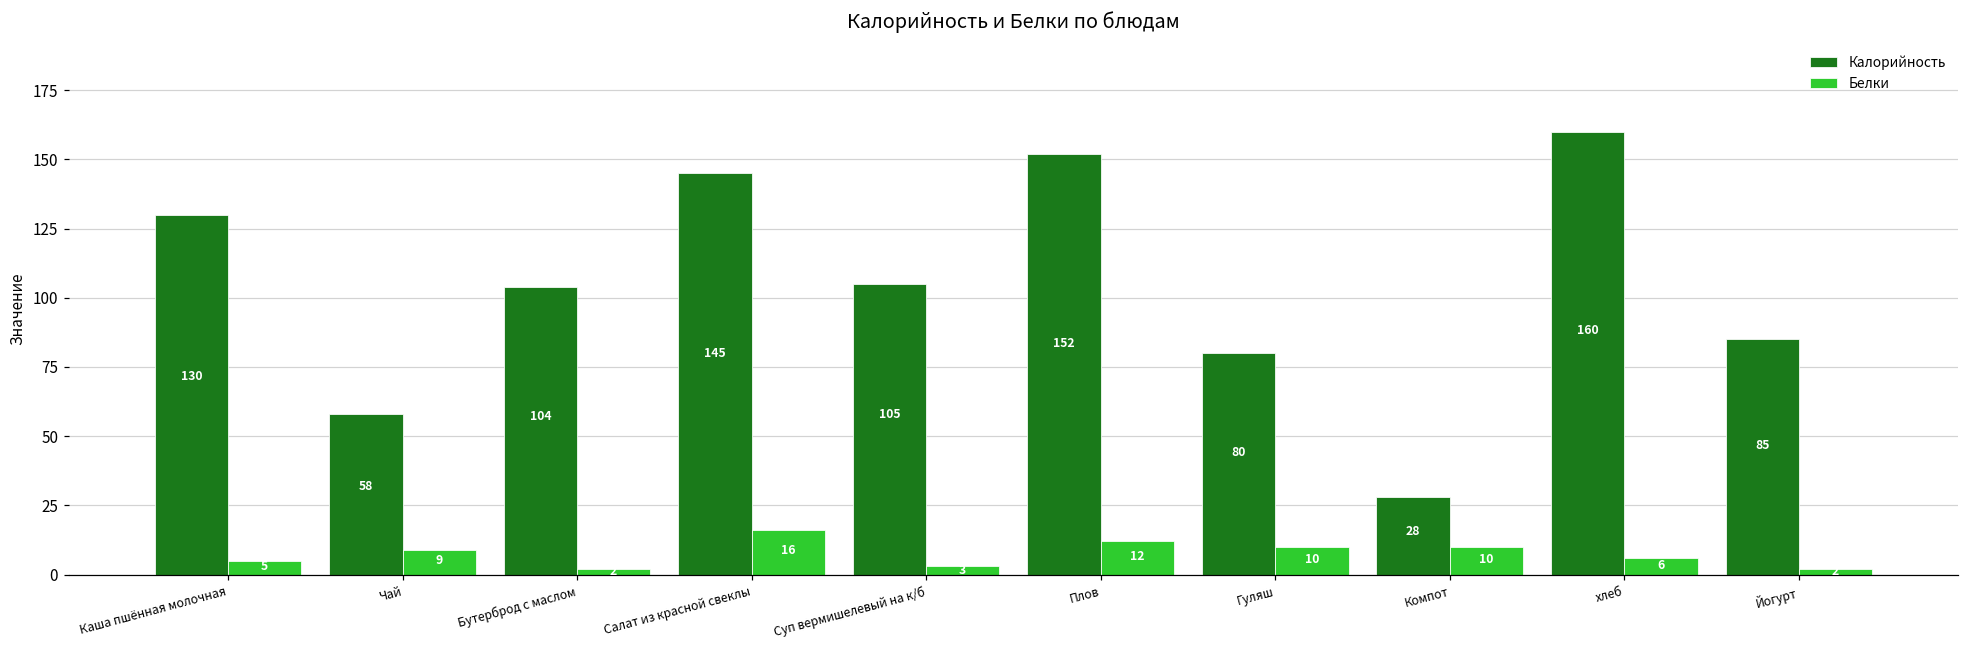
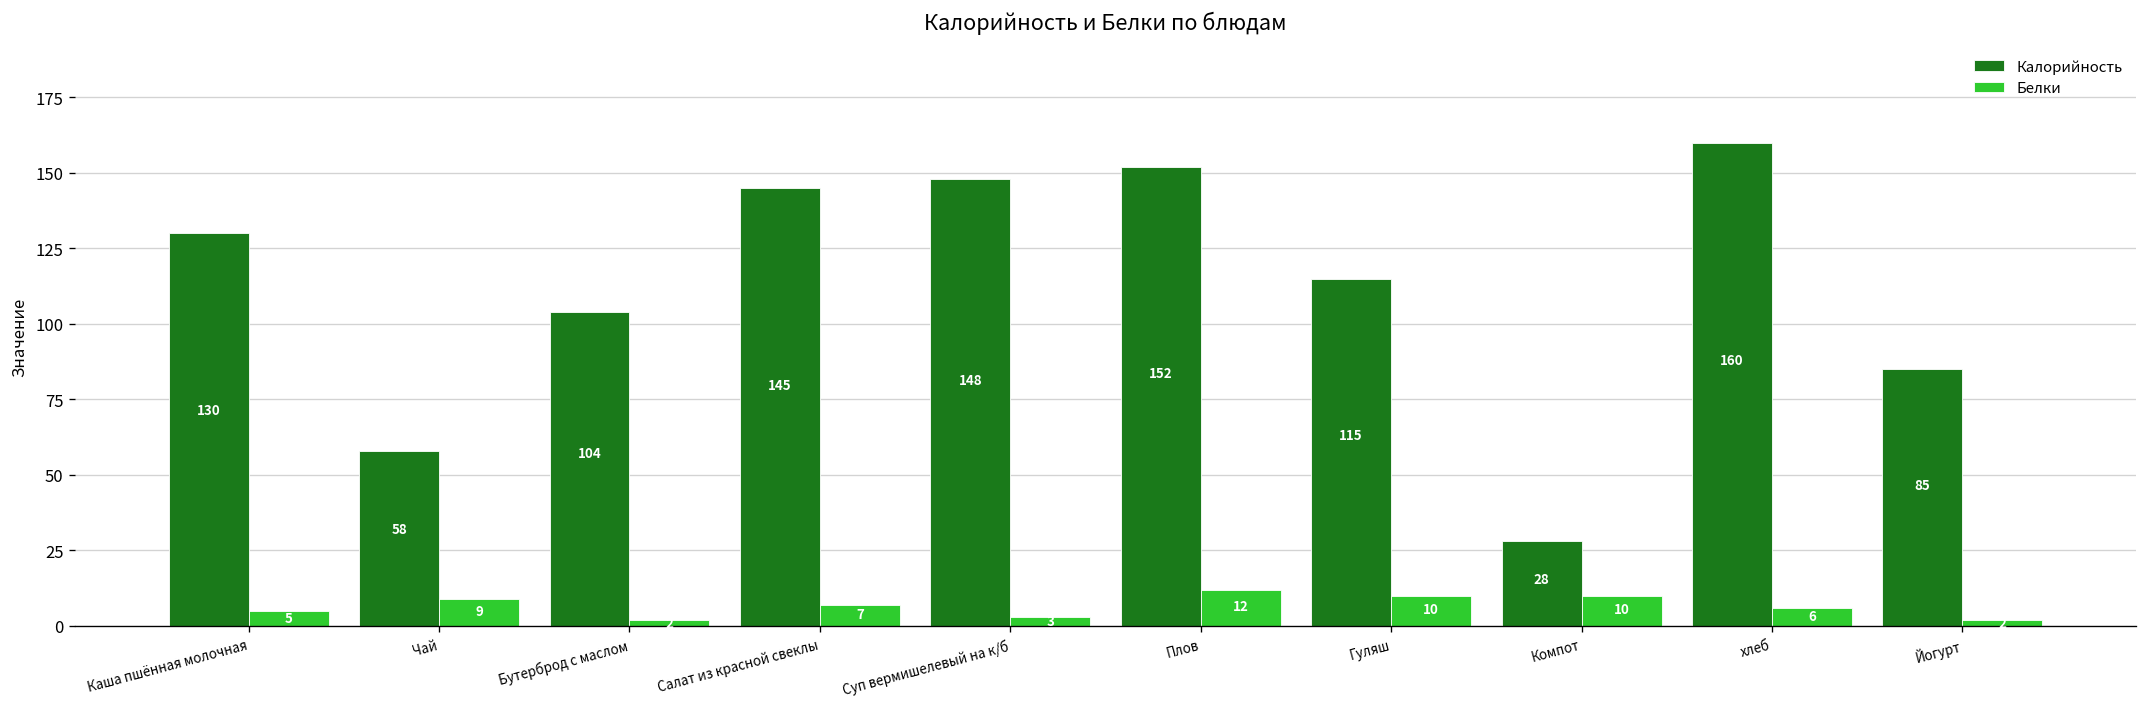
Белки, Салат из красной свеклы: 16 -> 7
Калорийность, Суп вермишелевый на к/б: 105 -> 148
Калорийность, Гуляш: 80 -> 115
